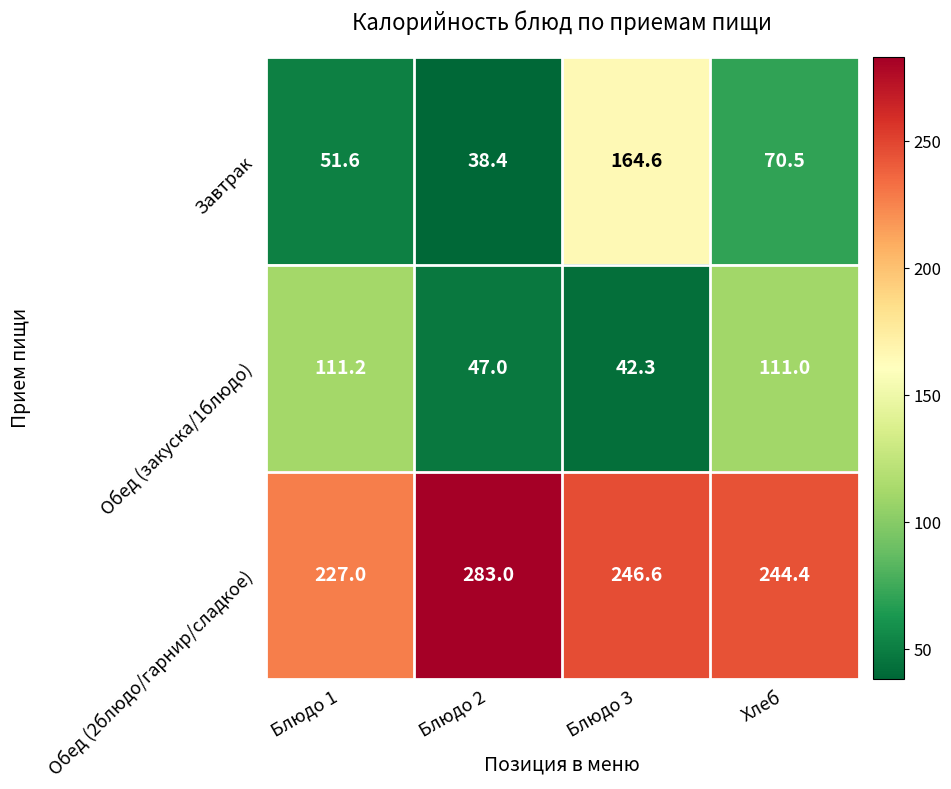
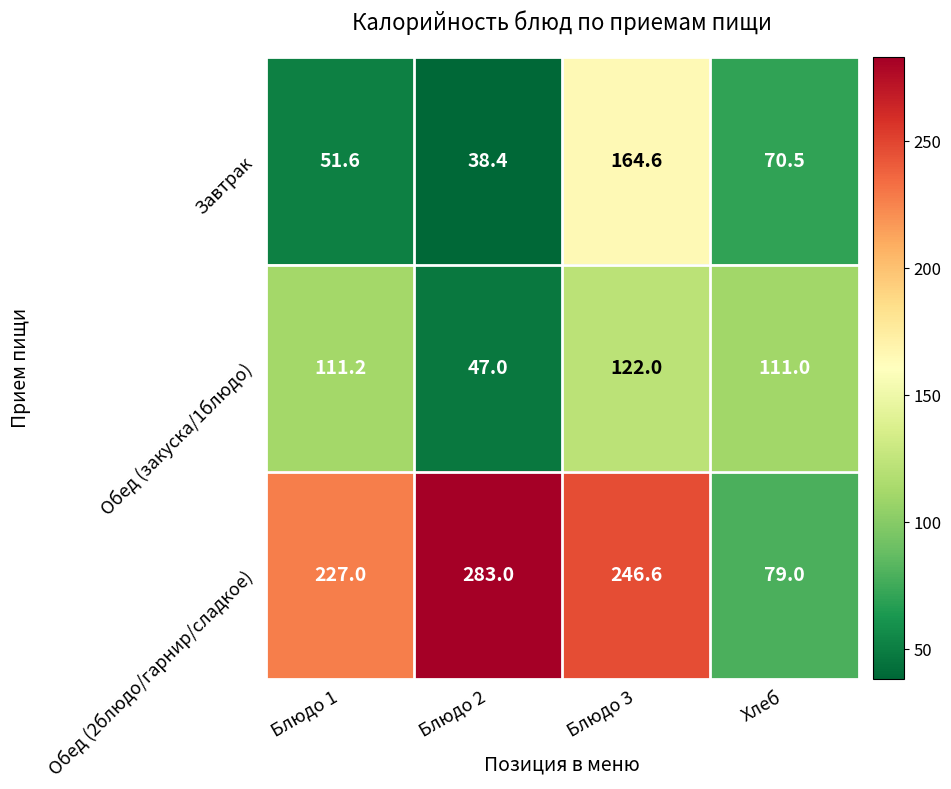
Обед (закуска/1блюдо), Блюдо 3: 42.3 -> 122.0
Обед (2блюдо/гарнир/сладкое), Хлеб: 244.4 -> 79.0
